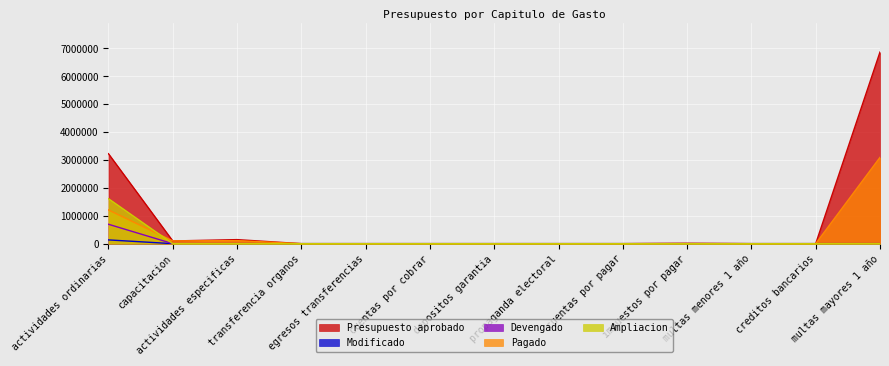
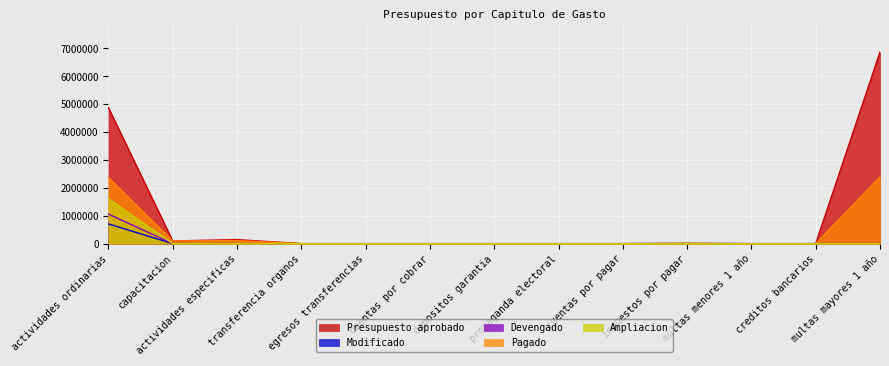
Presupuesto aprobado, actividades ordinarias: 3200000 -> 4900000
Modificado, actividades ordinarias: 100000 -> 700000
Devengado, actividades ordinarias: 700000 -> 1100000
Pagado, actividades ordinarias: 1200000 -> 2400000
Pagado, multas mayores 1 año: 3100000 -> 2400000
